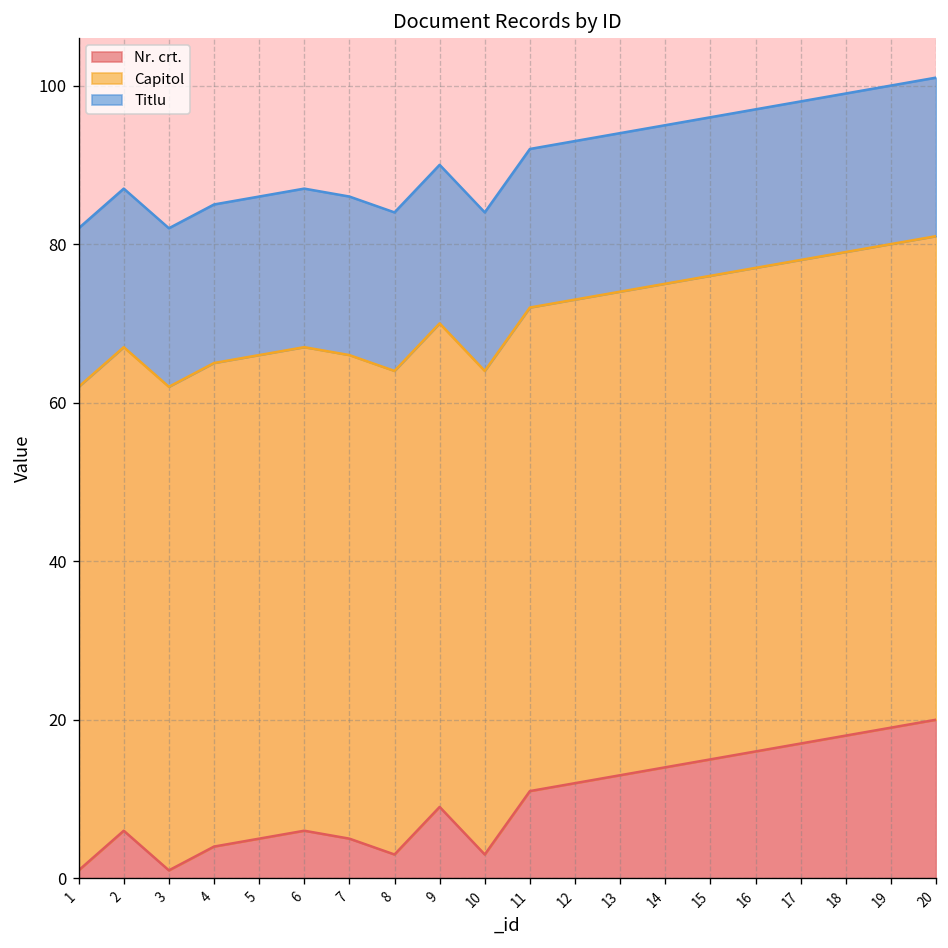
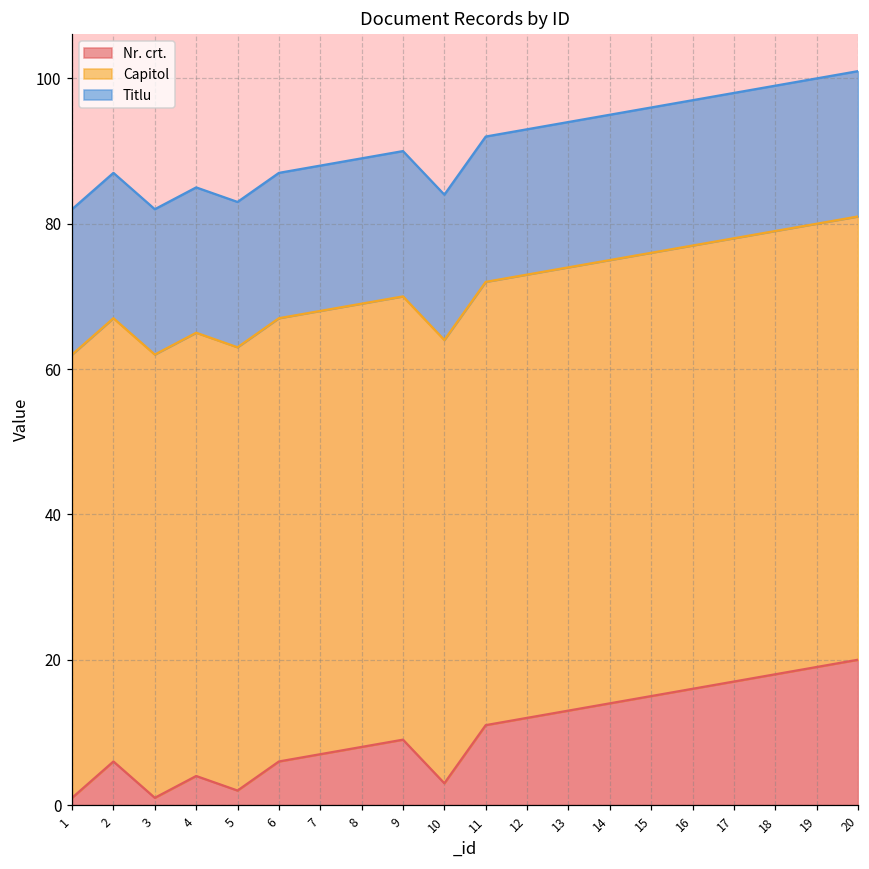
Nr. crt., 5: 5 -> 2
Nr. crt., 7: 5 -> 7
Nr. crt., 8: 3 -> 8
